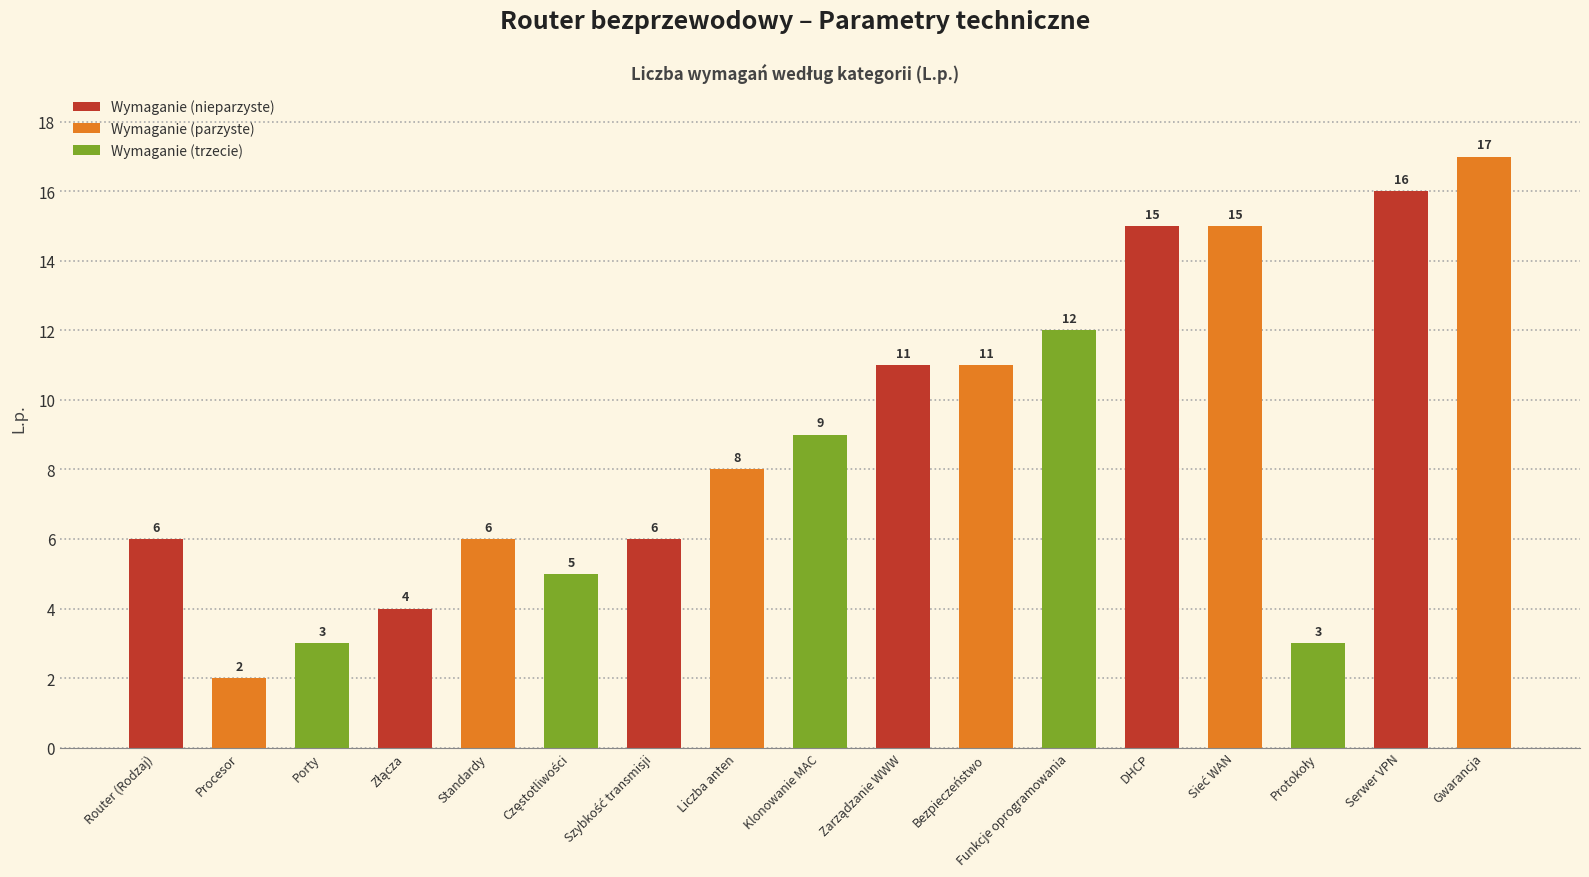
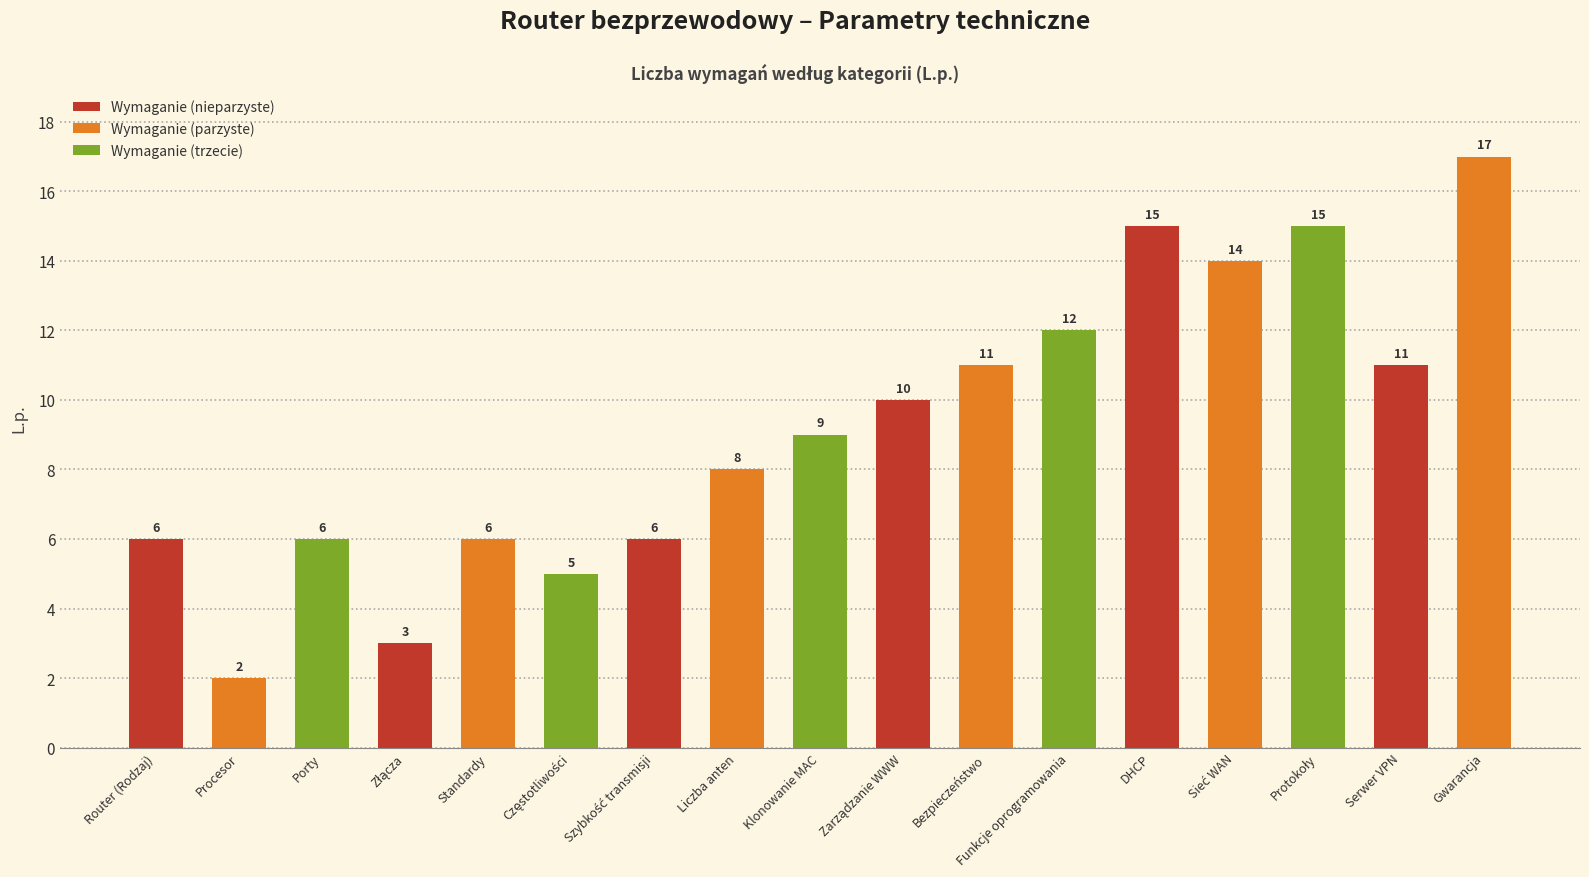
Porty: 3 -> 6
Złącza: 4 -> 3
Zarządzanie WWW: 11 -> 10
Sieć WAN: 15 -> 14
Protokoły: 3 -> 15
Serwer VPN: 16 -> 11
